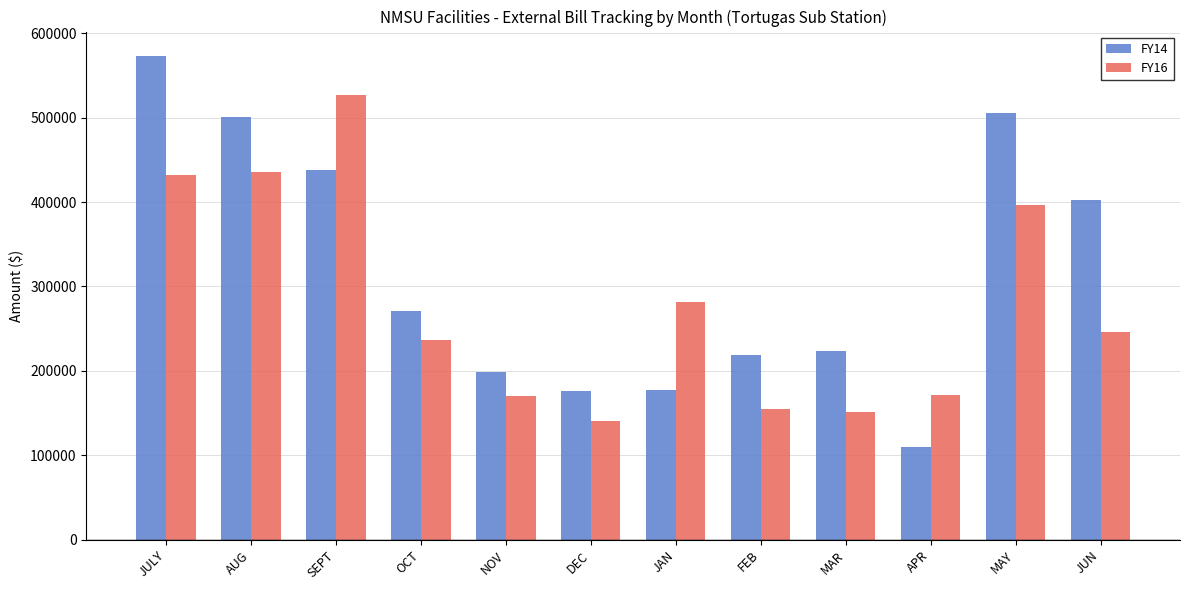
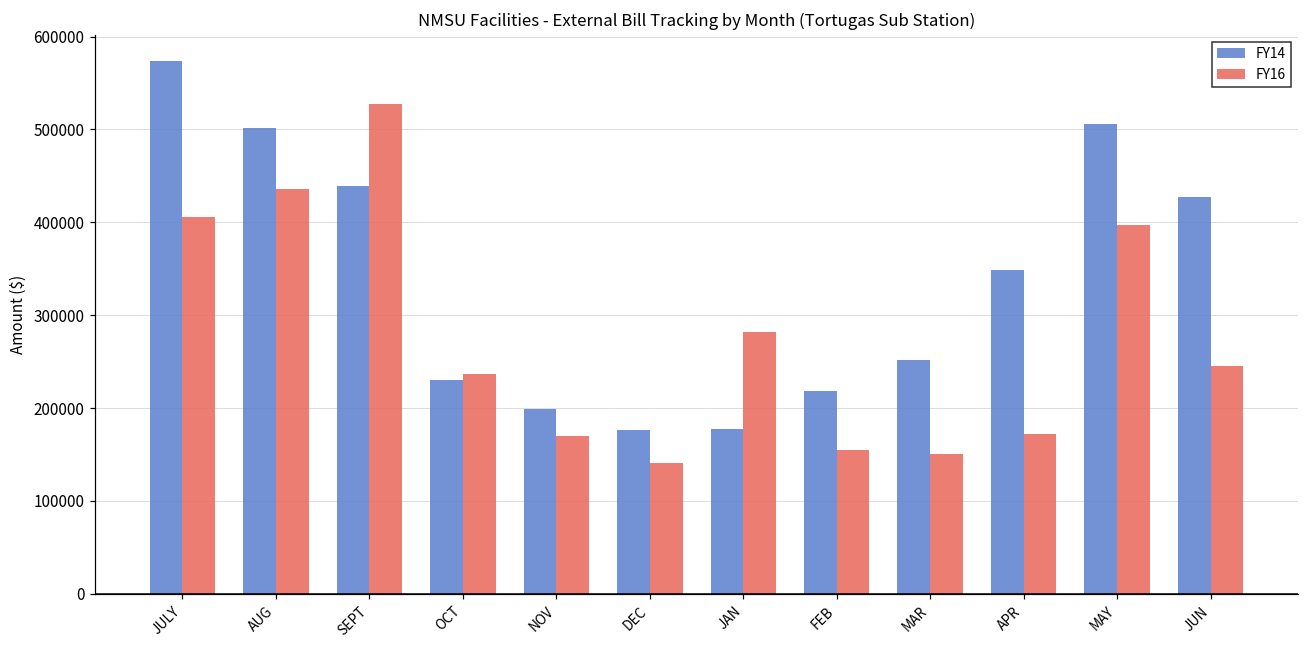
FY16, JULY: 430000 -> 410000
FY14, OCT: 270000 -> 230000
FY14, MAR: 220000 -> 250000
FY14, APR: 110000 -> 350000
FY14, JUN: 400000 -> 430000
